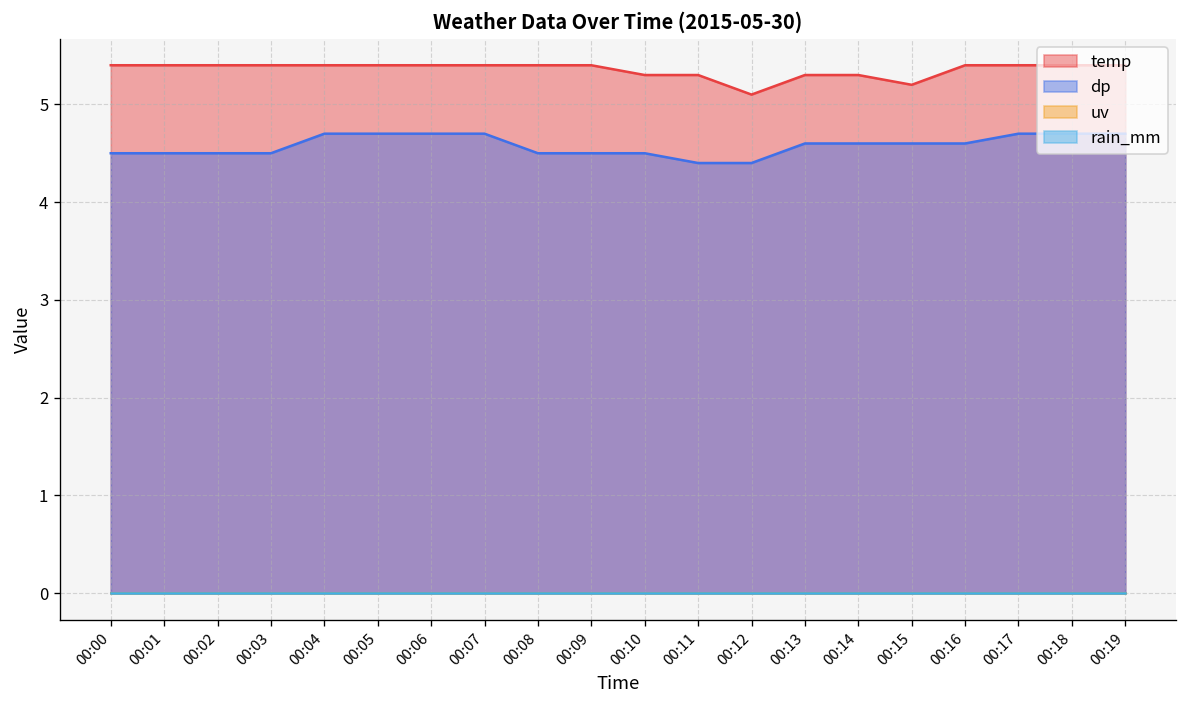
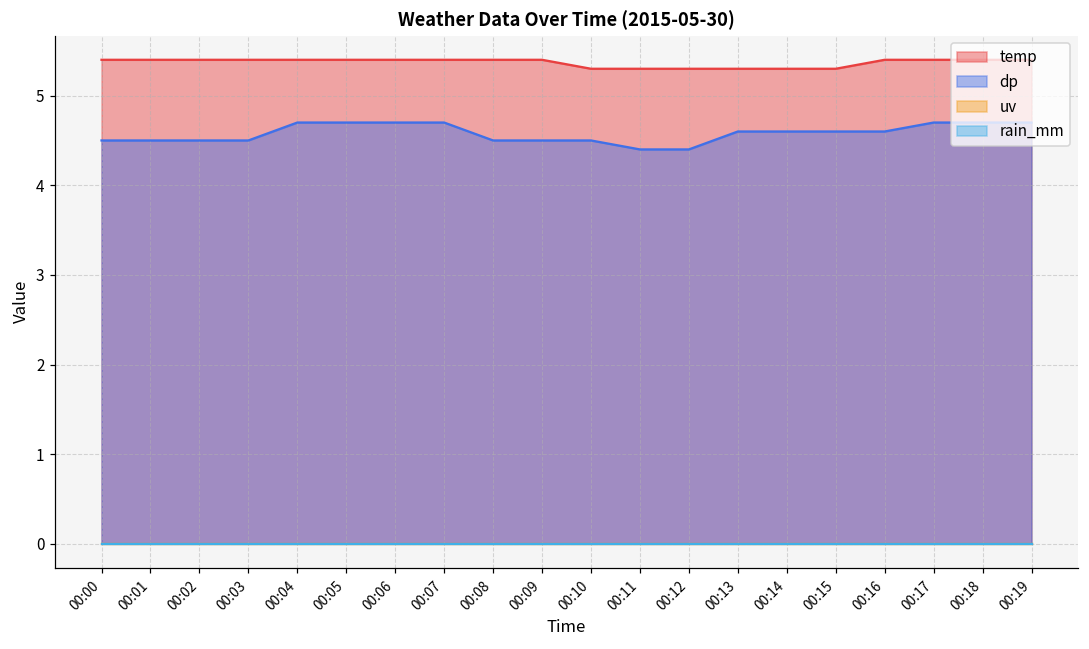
temp, 00:12: 5.1 -> 5.3
temp, 00:15: 5.2 -> 5.3
